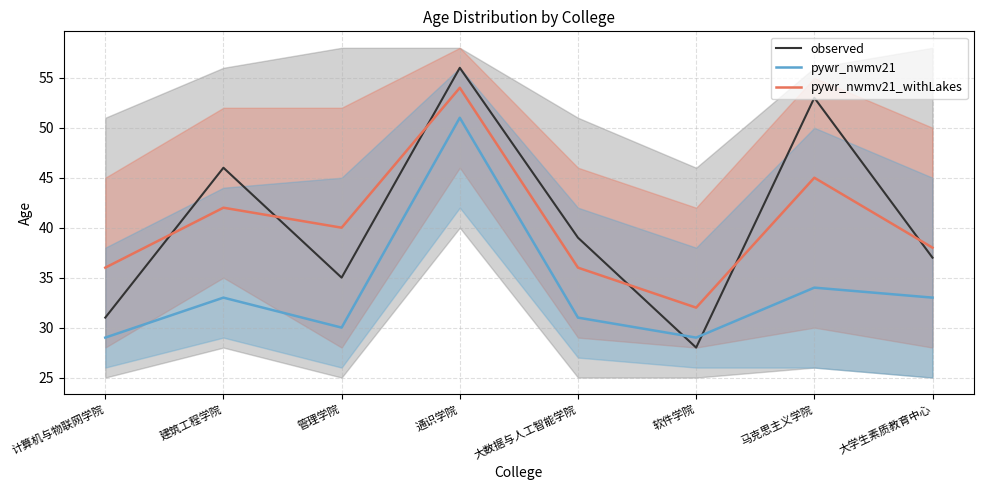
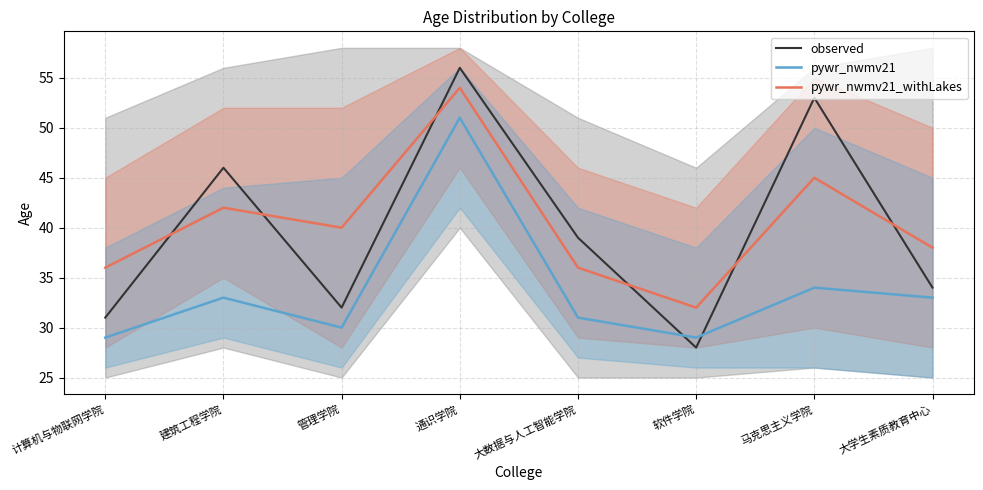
observed, 管理学院: 35 -> 32
observed, 大学生素质教育中心: 37 -> 34
